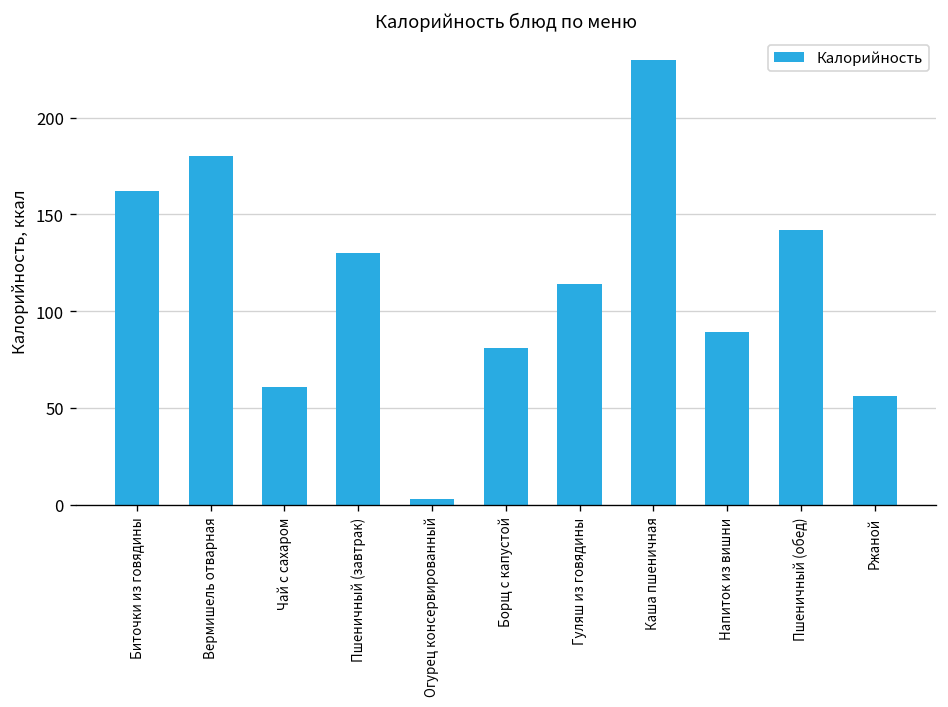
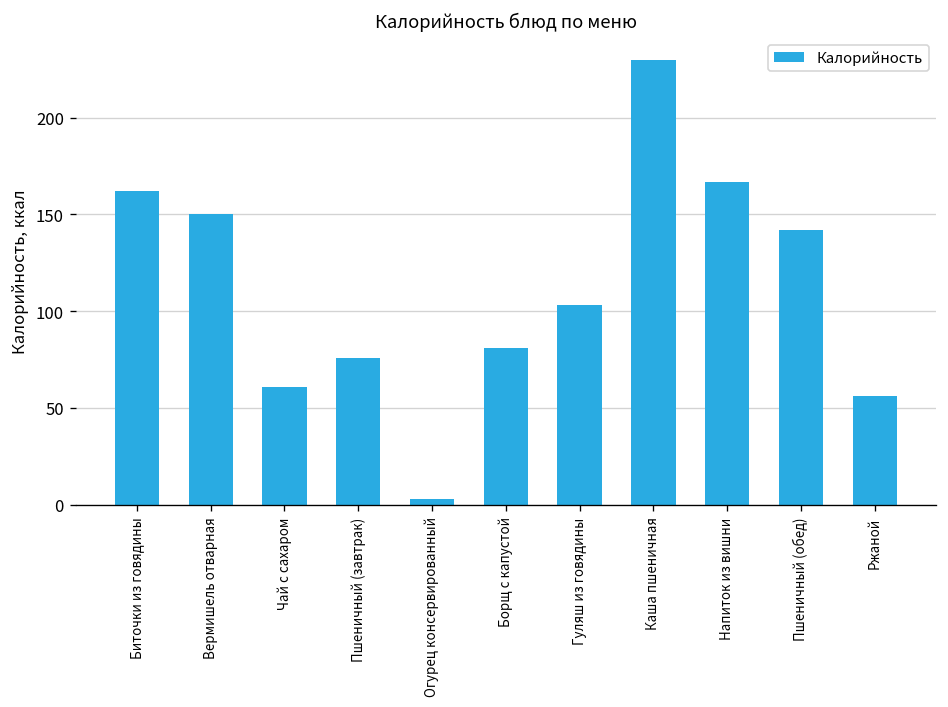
Вермишель отварная: 180 -> 150
Пшеничный (завтрак): 130 -> 76
Гуляш из говядины: 114 -> 103
Напиток из вишни: 89 -> 167
